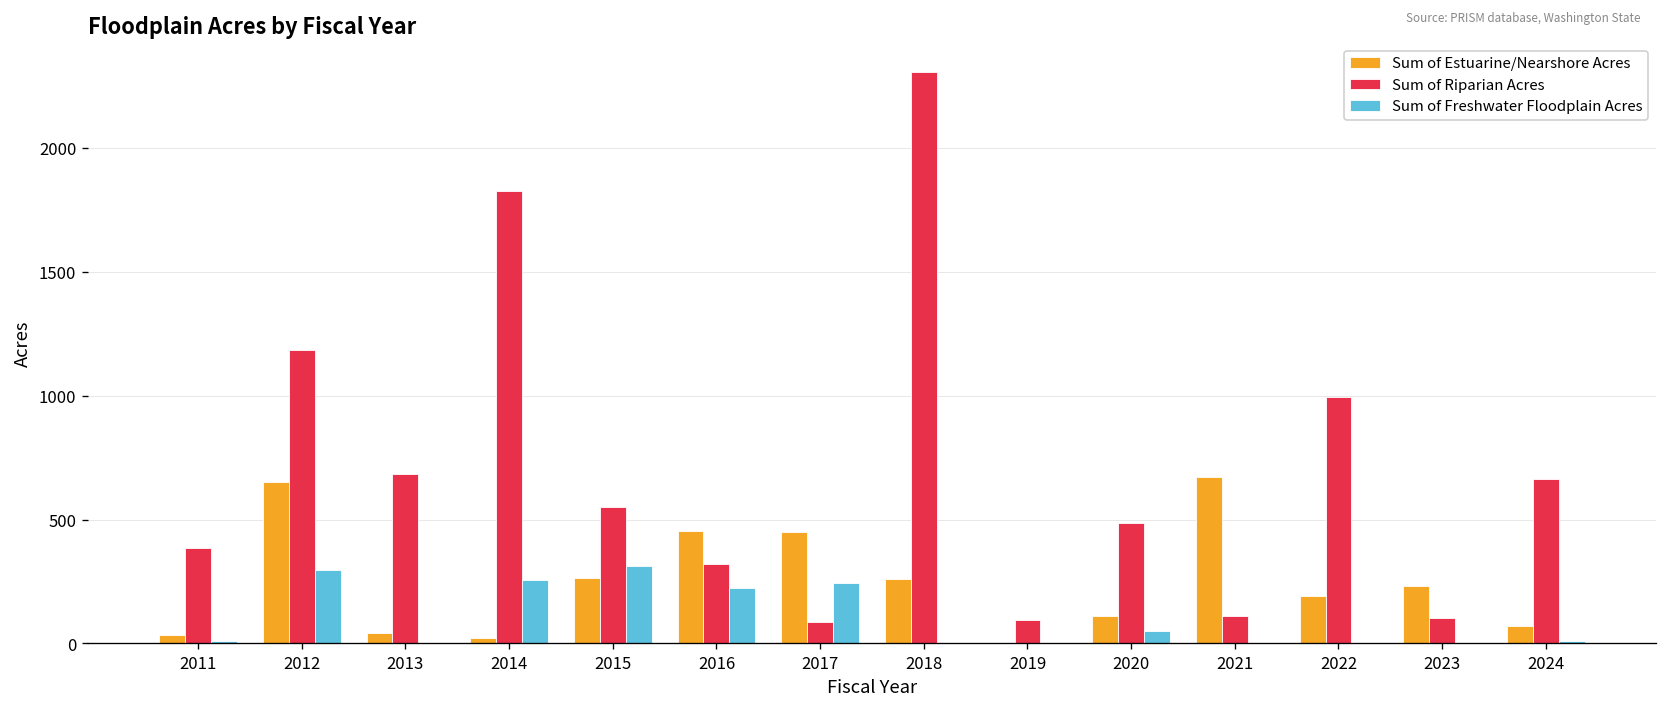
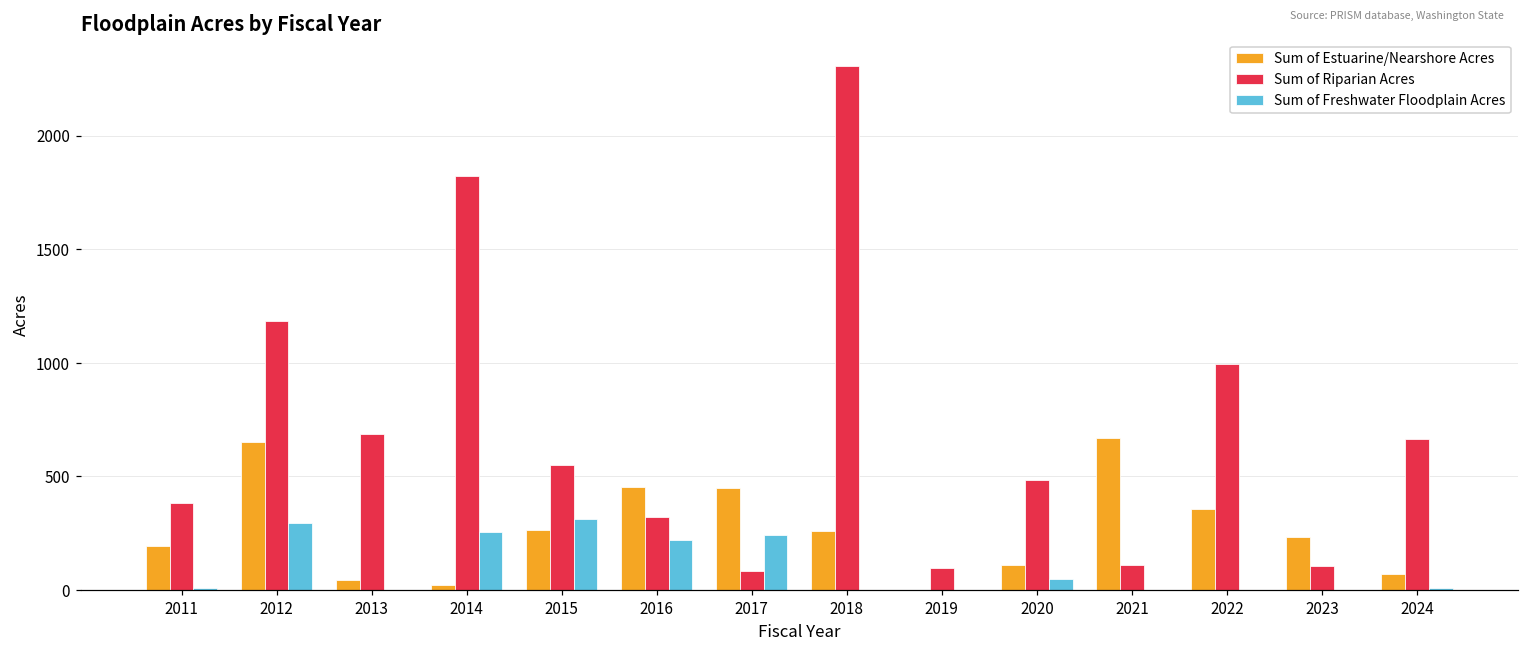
Sum of Estuarine/Nearshore Acres, 2011: 30 -> 190
Sum of Estuarine/Nearshore Acres, 2022: 190 -> 360
